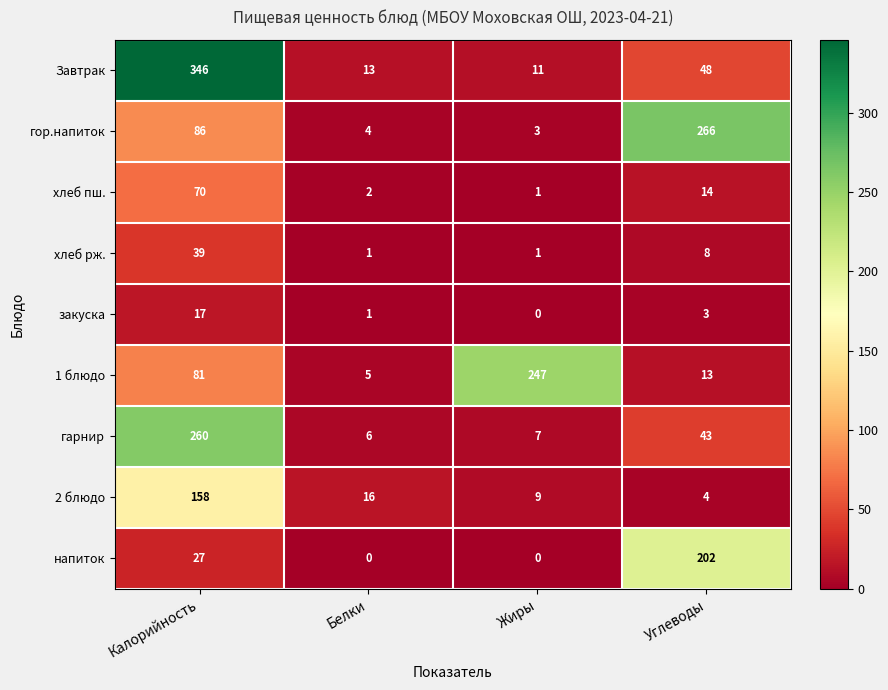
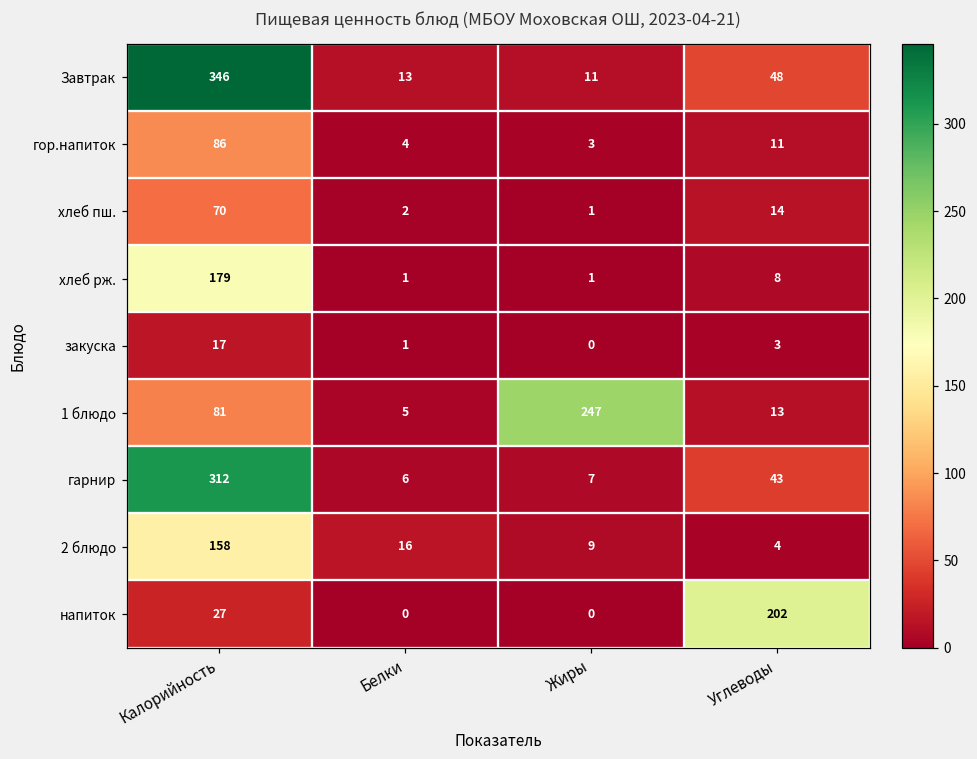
гор.напиток, Углеводы: 266 -> 11
хлеб рж., Калорийность: 39 -> 179
гарнир, Калорийность: 260 -> 312
